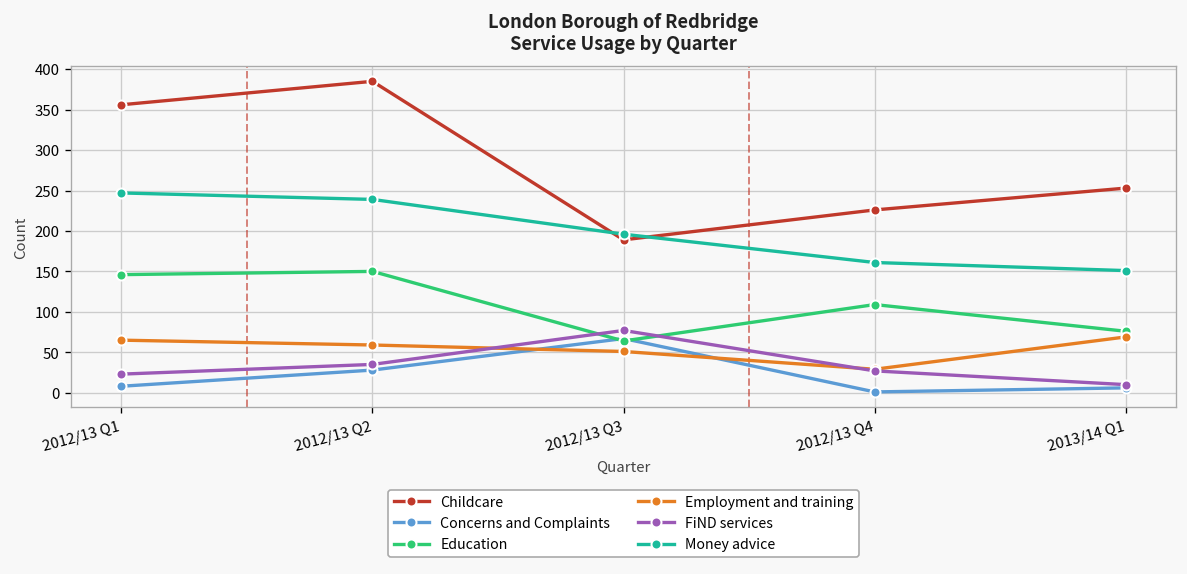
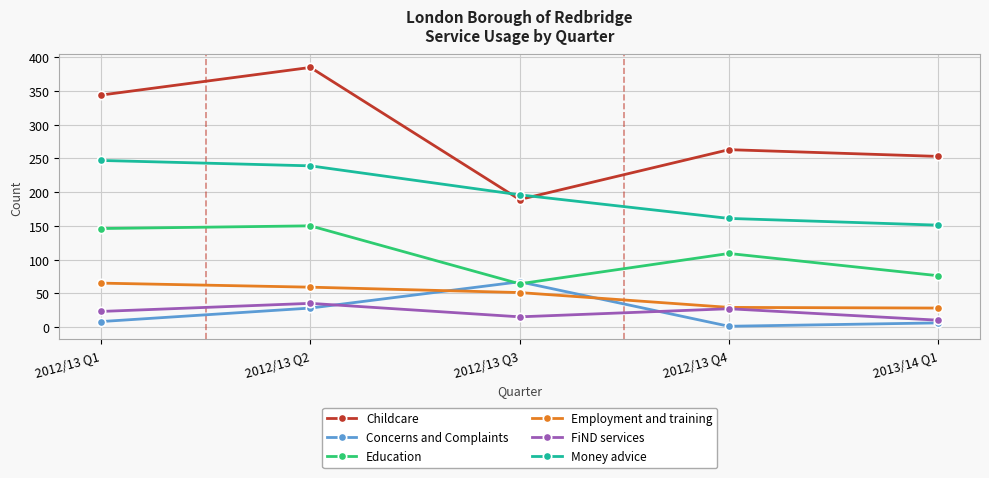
Childcare, 2012/13 Q1: 360 -> 340
FiND services, 2012/13 Q3: 80 -> 20
Childcare, 2012/13 Q4: 230 -> 260
Employment and training, 2013/14 Q1: 70 -> 30
